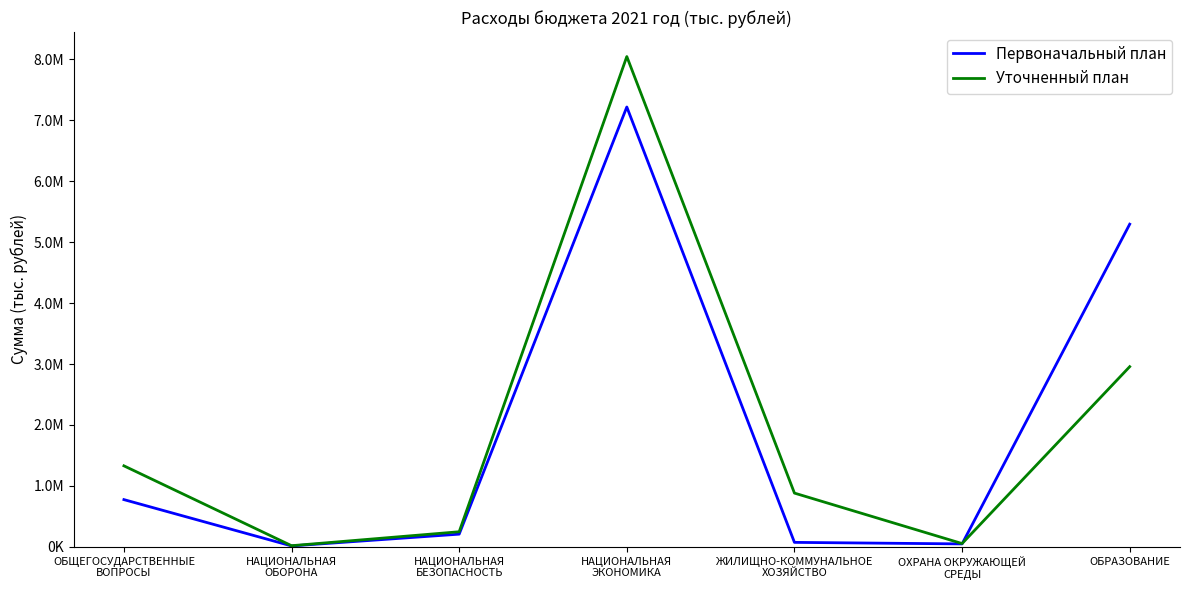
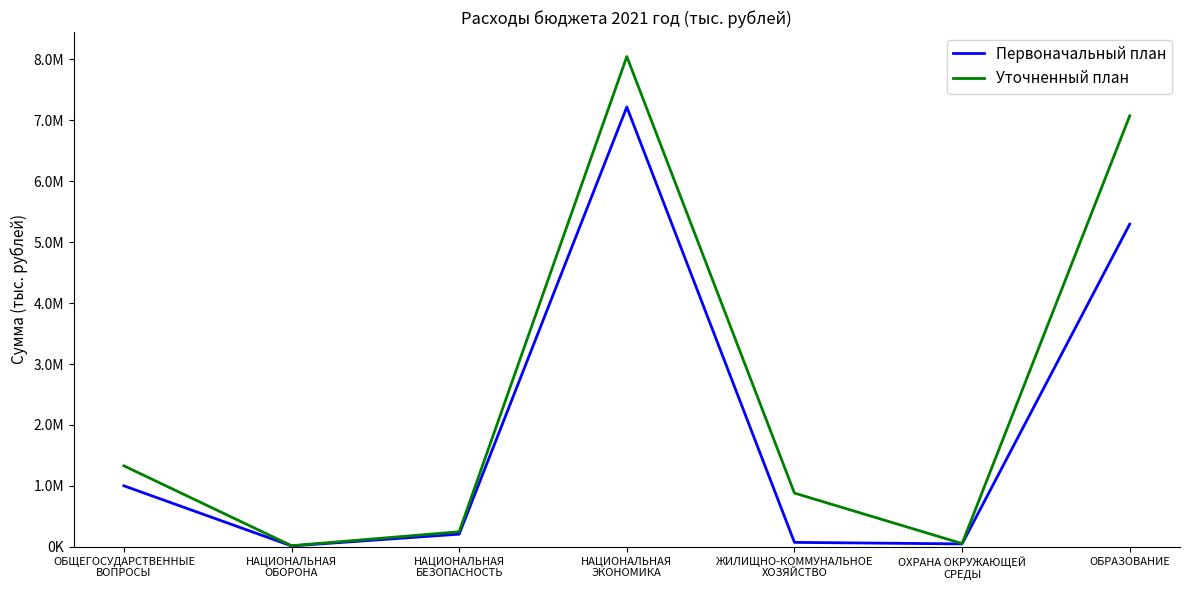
Первоначальный план, ОБЩЕГОСУДАРСТВЕННЫЕ ВОПРОСЫ: 800000 -> 1000000
Уточненный план, ОБРАЗОВАНИЕ: 3000000 -> 7100000
